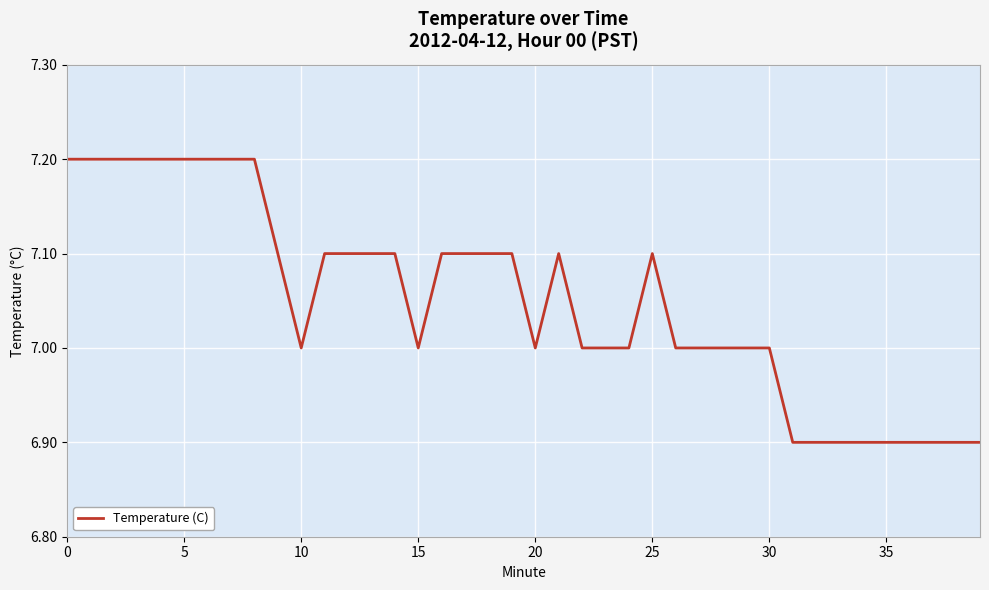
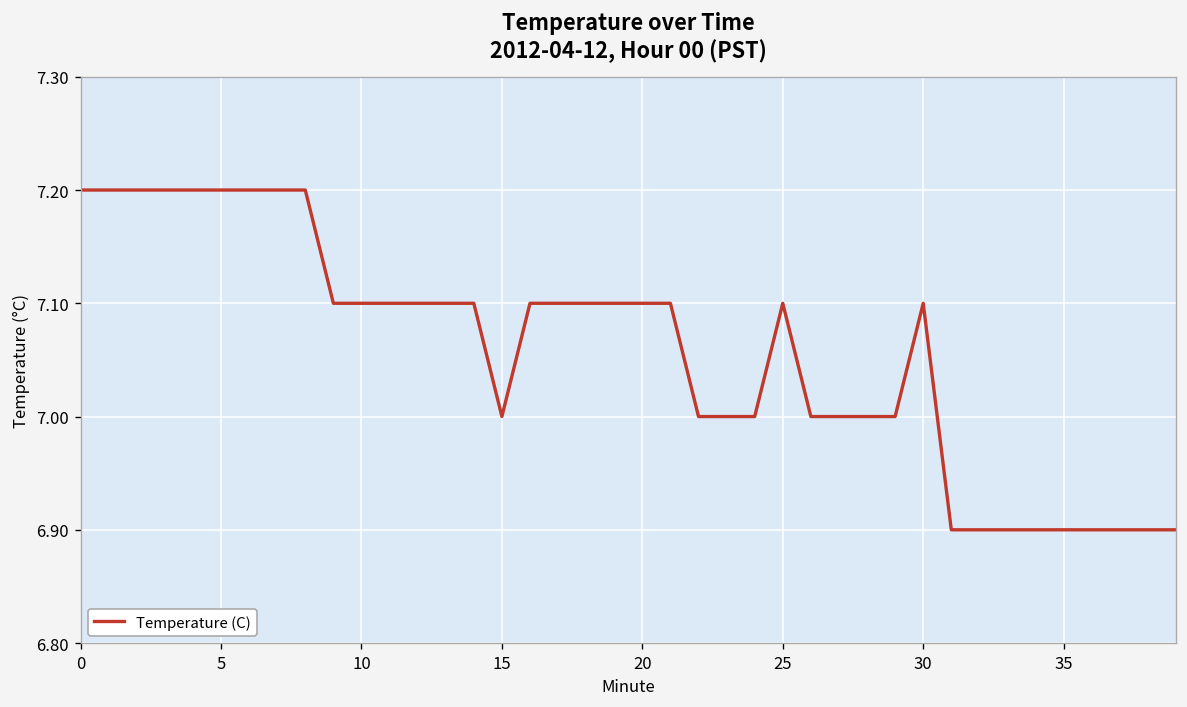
10: 7.0 -> 7.1
20: 7.0 -> 7.1
30: 7.0 -> 7.1
